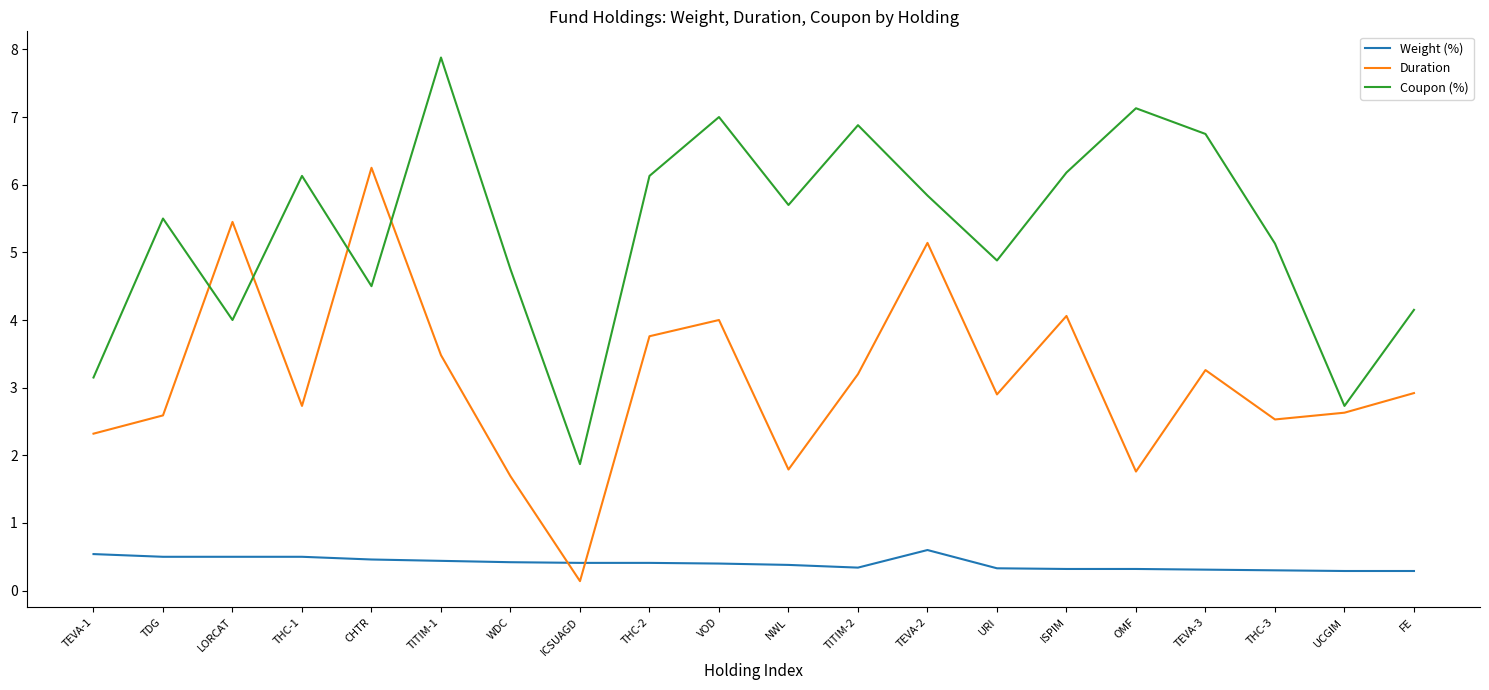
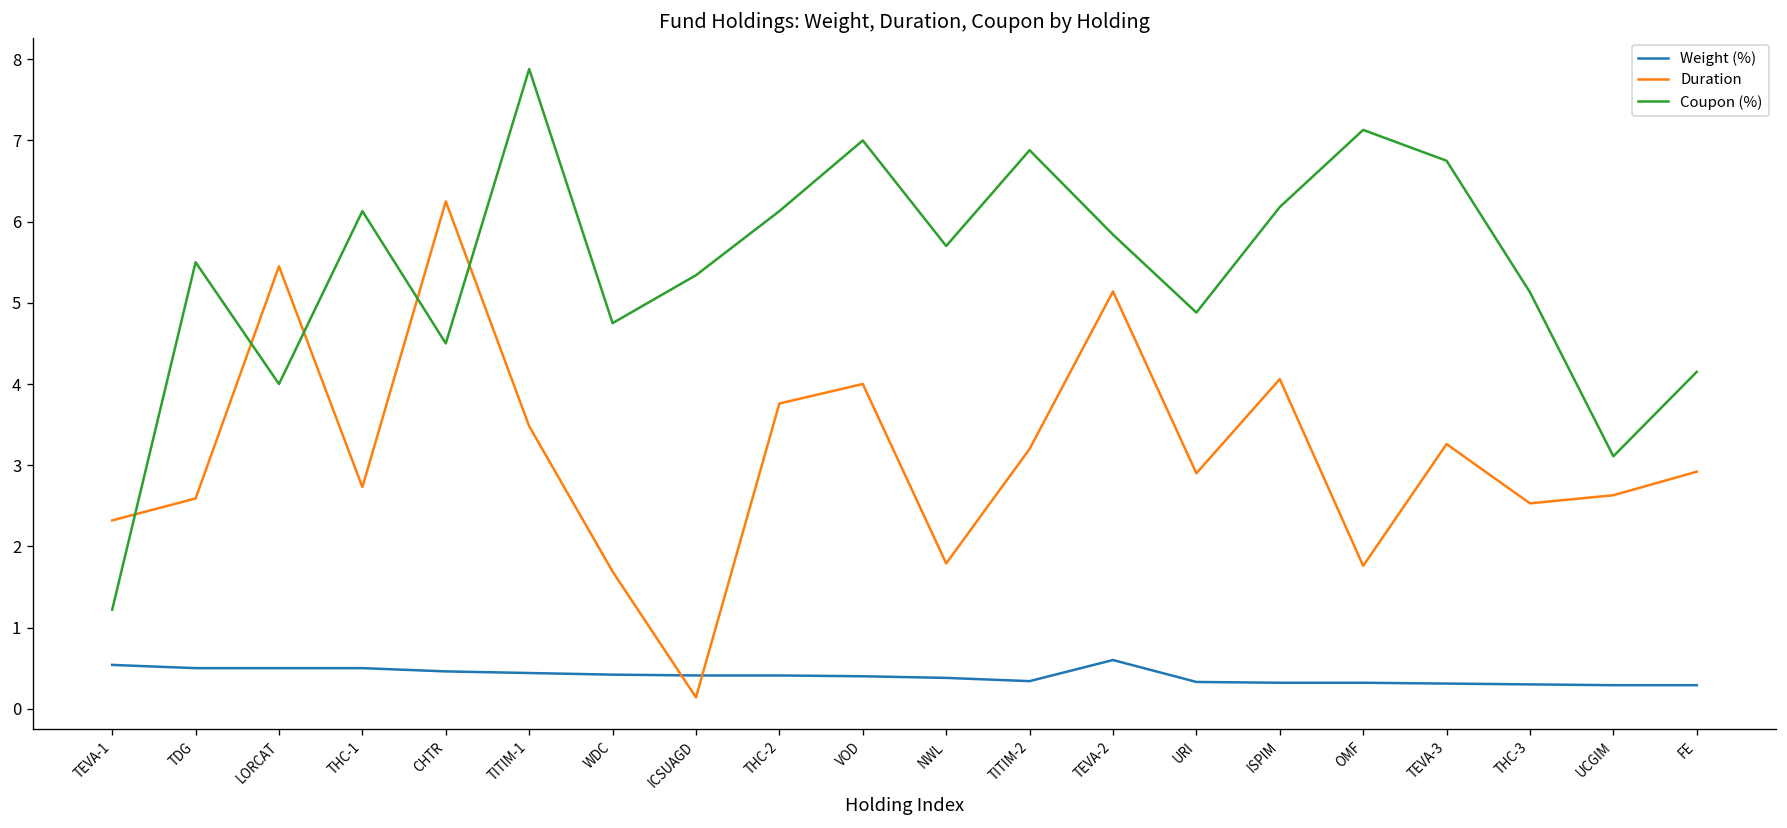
Coupon (%), TEVA-1: 3.2 -> 1.2
Coupon (%), ICSUAGD: 1.9 -> 5.3
Coupon (%), UCGIM: 2.7 -> 3.1
